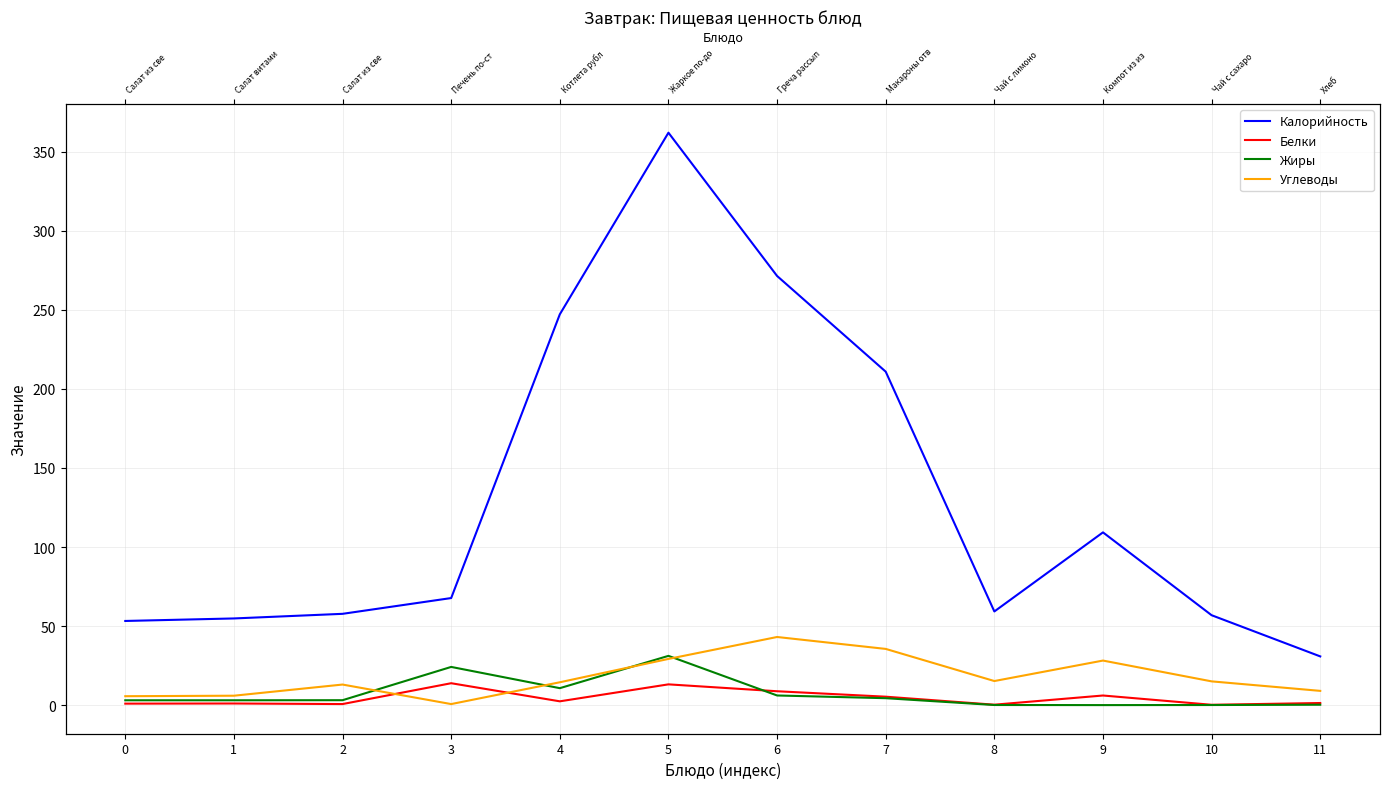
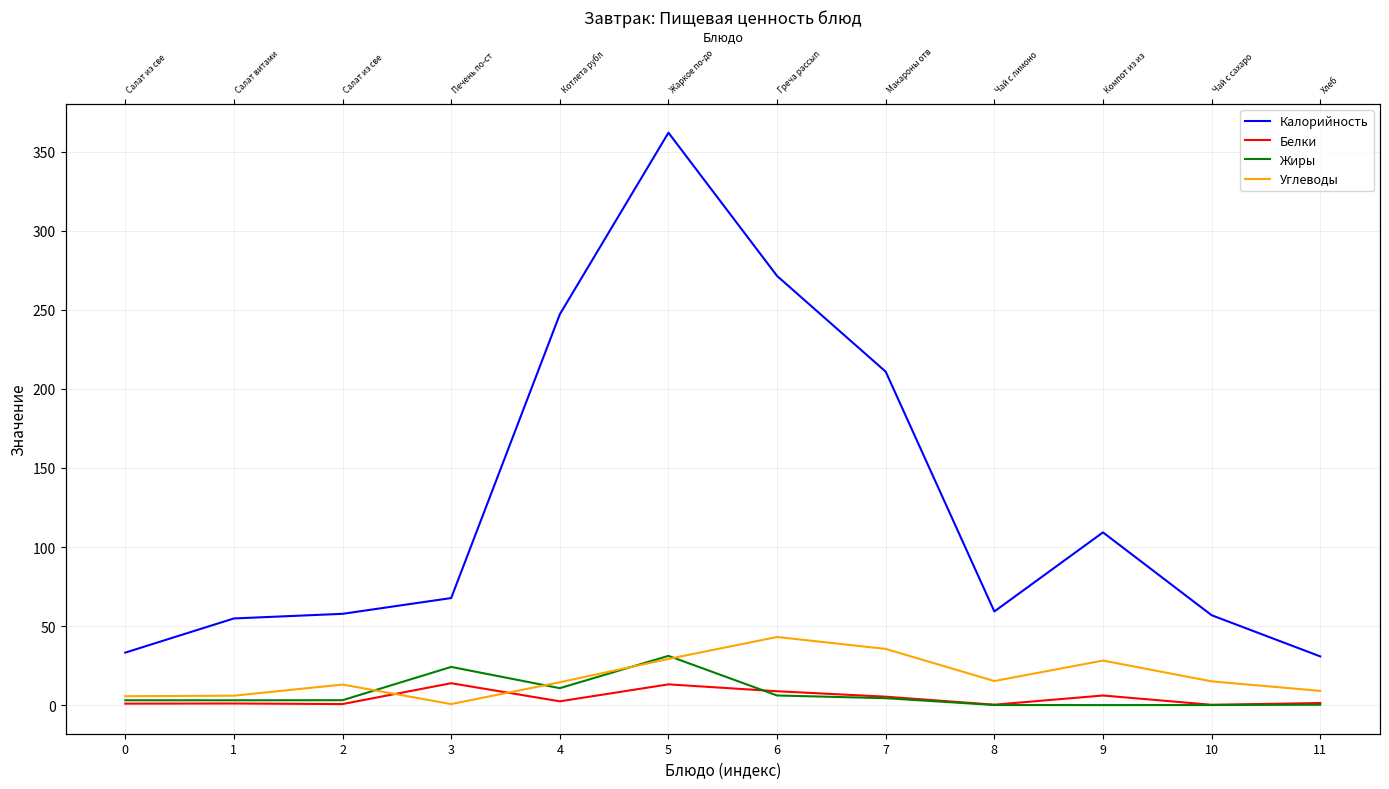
Калорийность, 0: 53 -> 33
